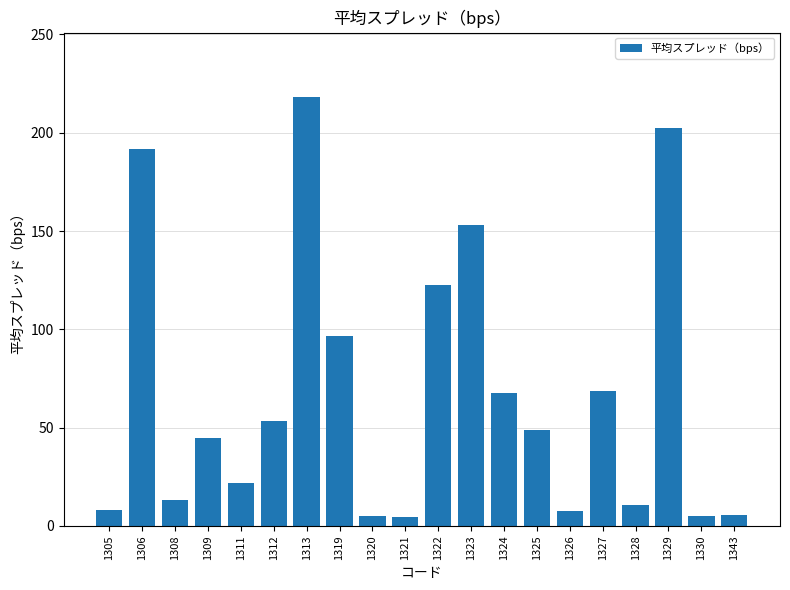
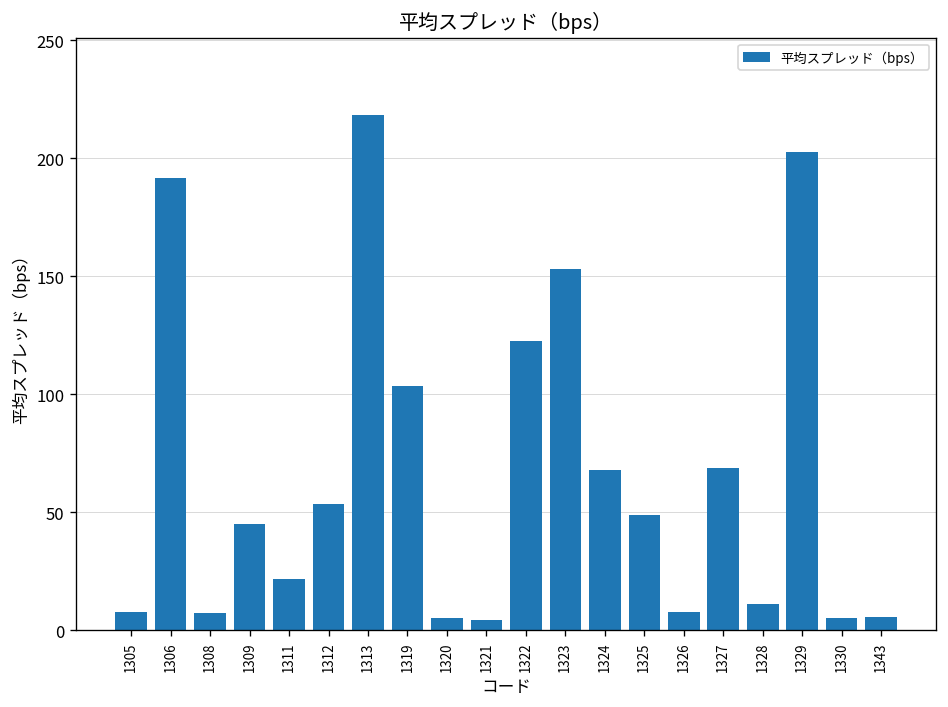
1308: 13 -> 7
1319: 97 -> 104
